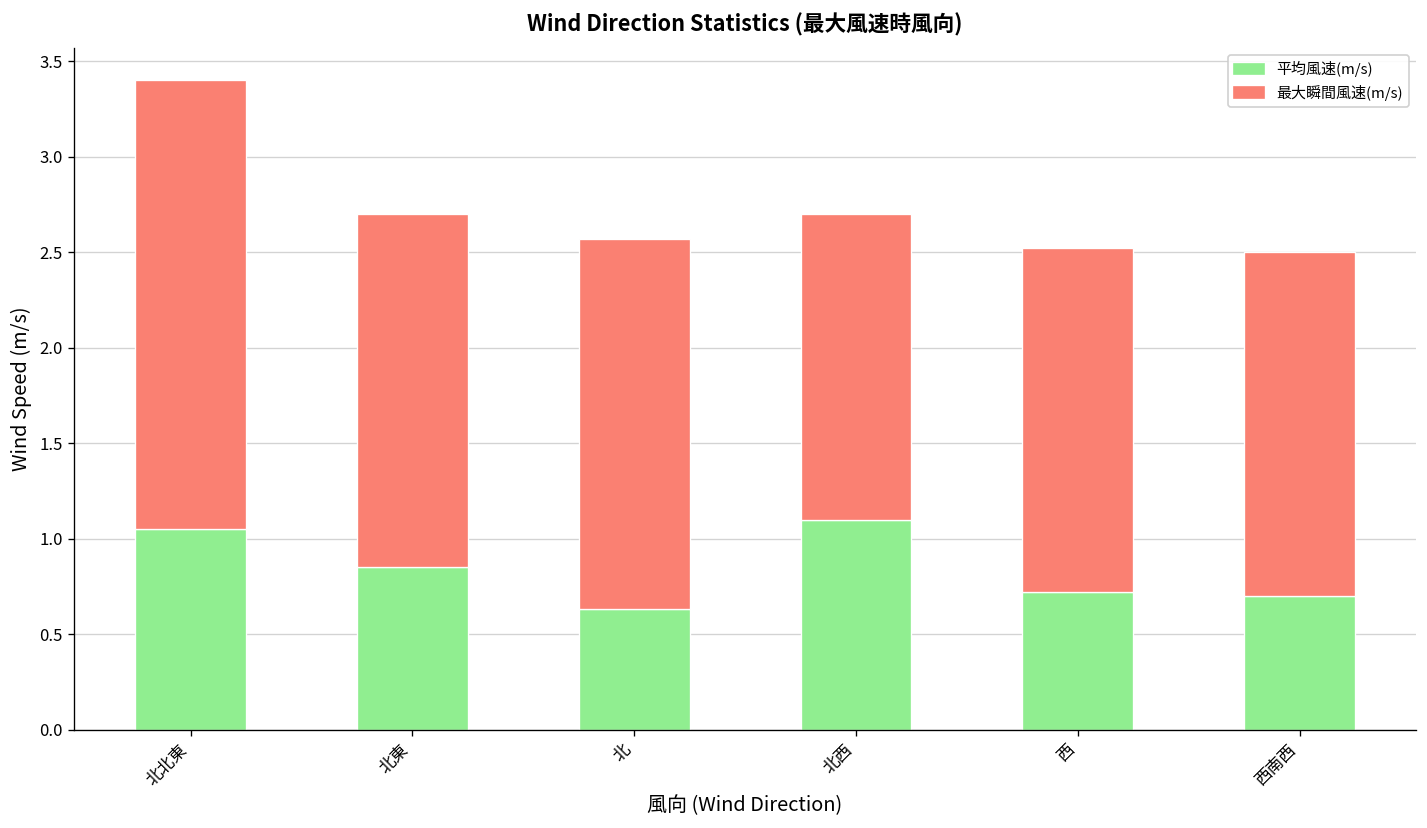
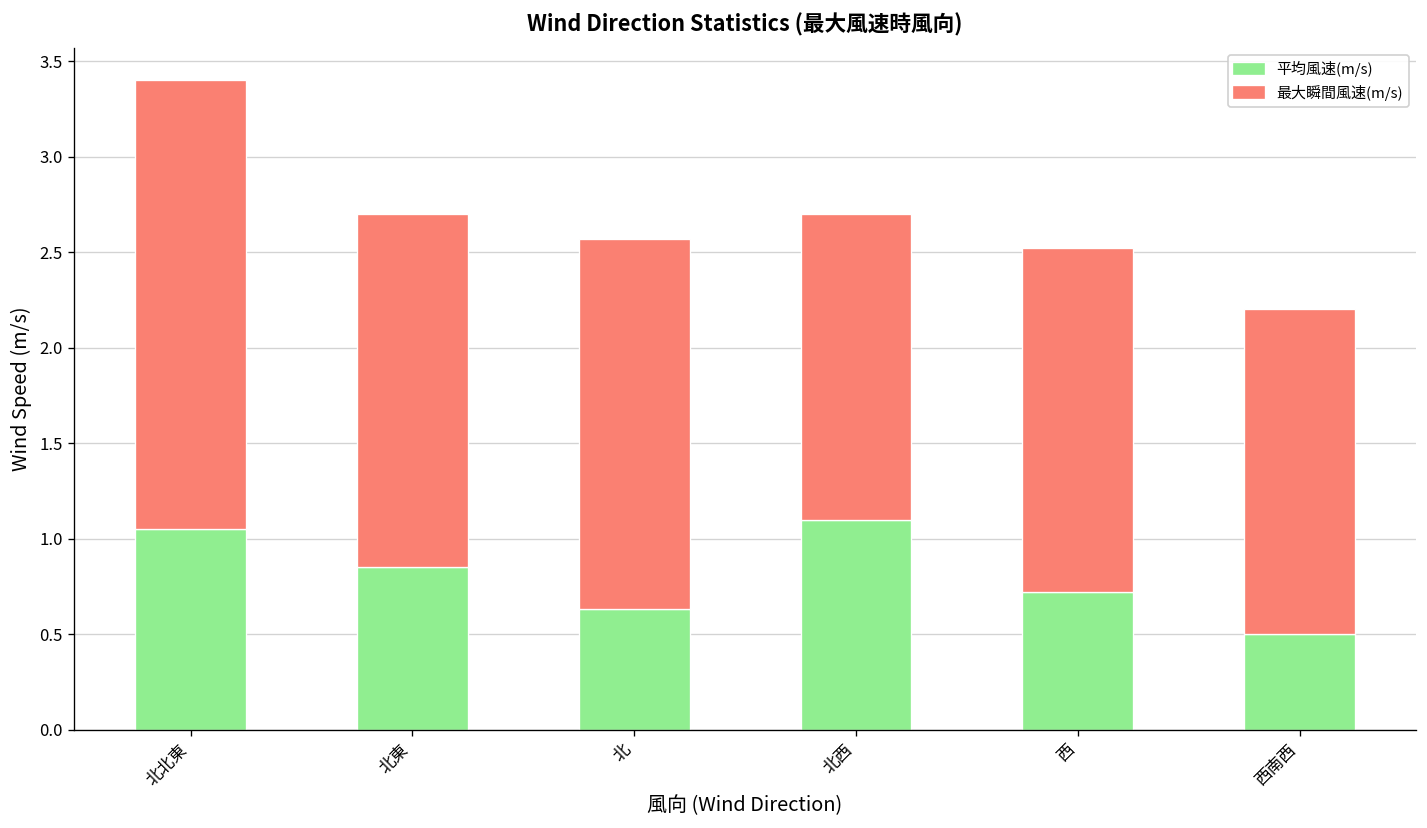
平均風速(m/s), 西南西: 0.7 -> 0.5
最大瞬間風速(m/s), 西南西: 1.8 -> 1.7
